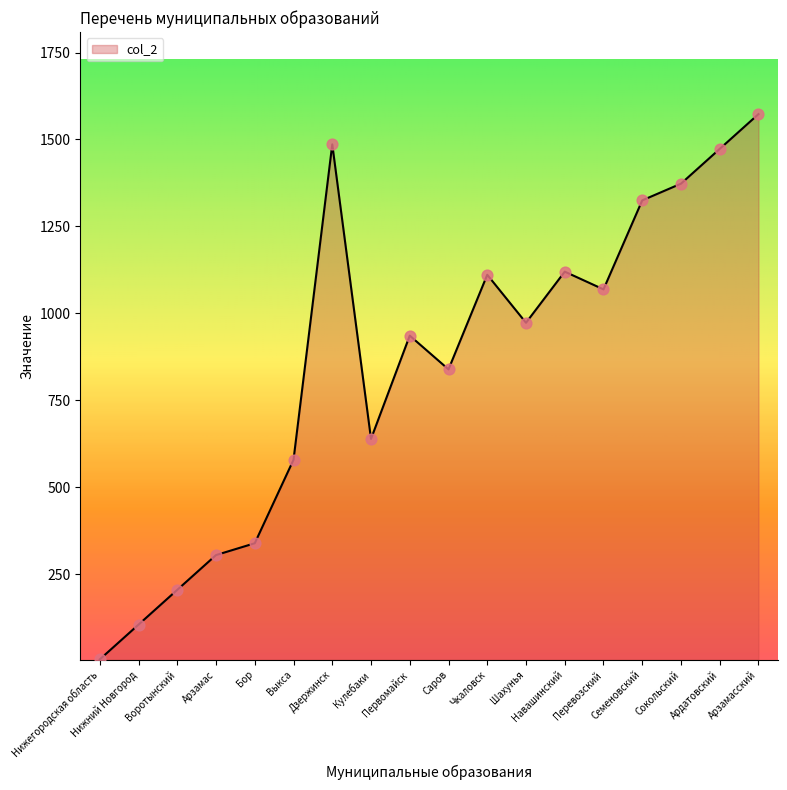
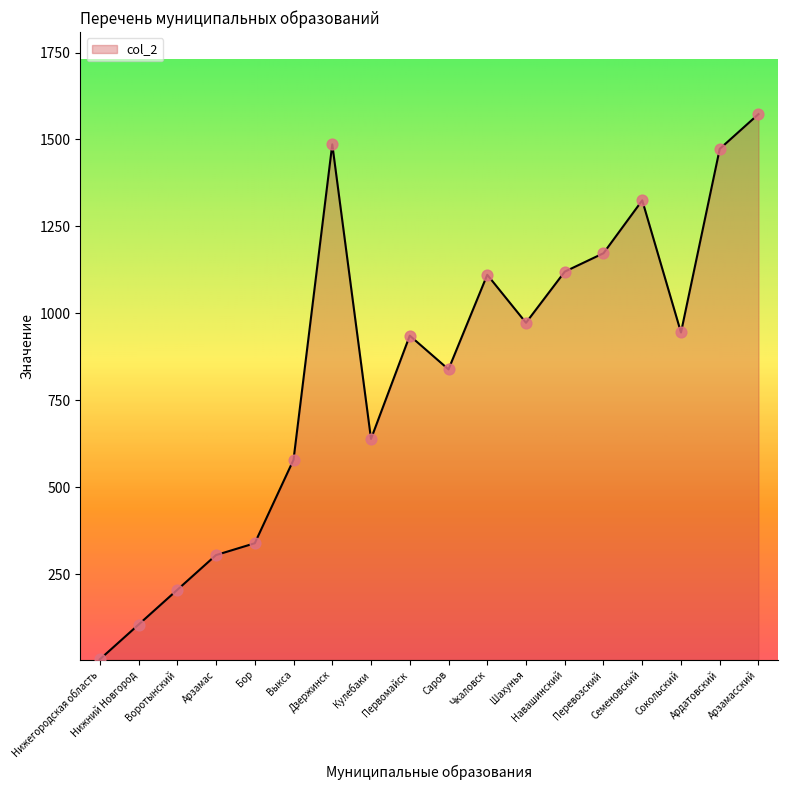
Перевозский: 1070 -> 1170
Сокольский: 1370 -> 950
